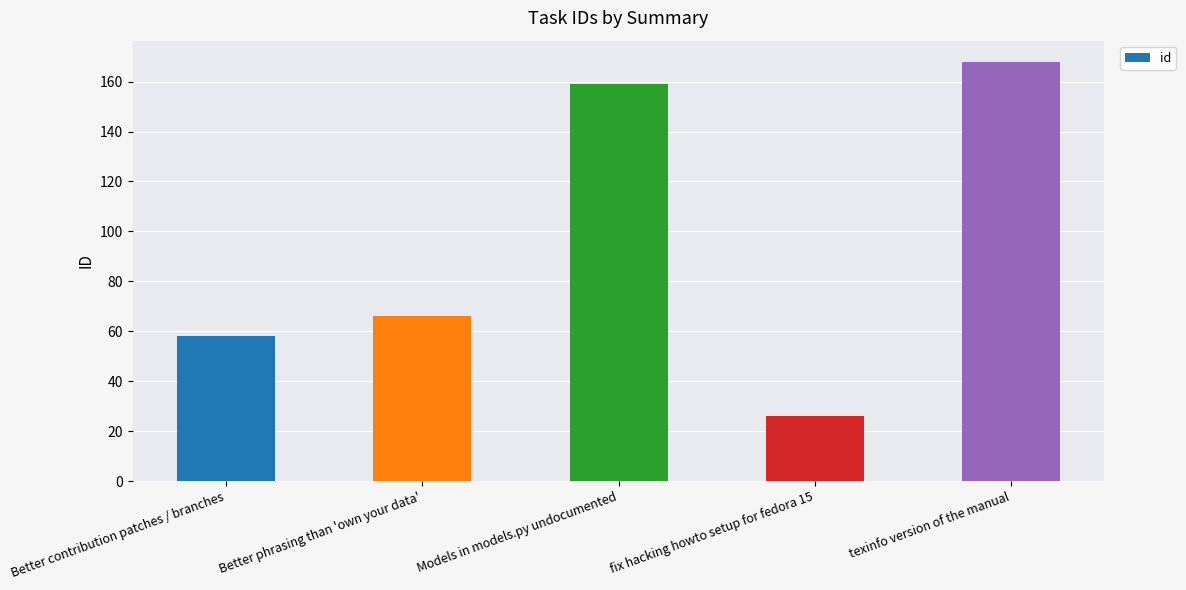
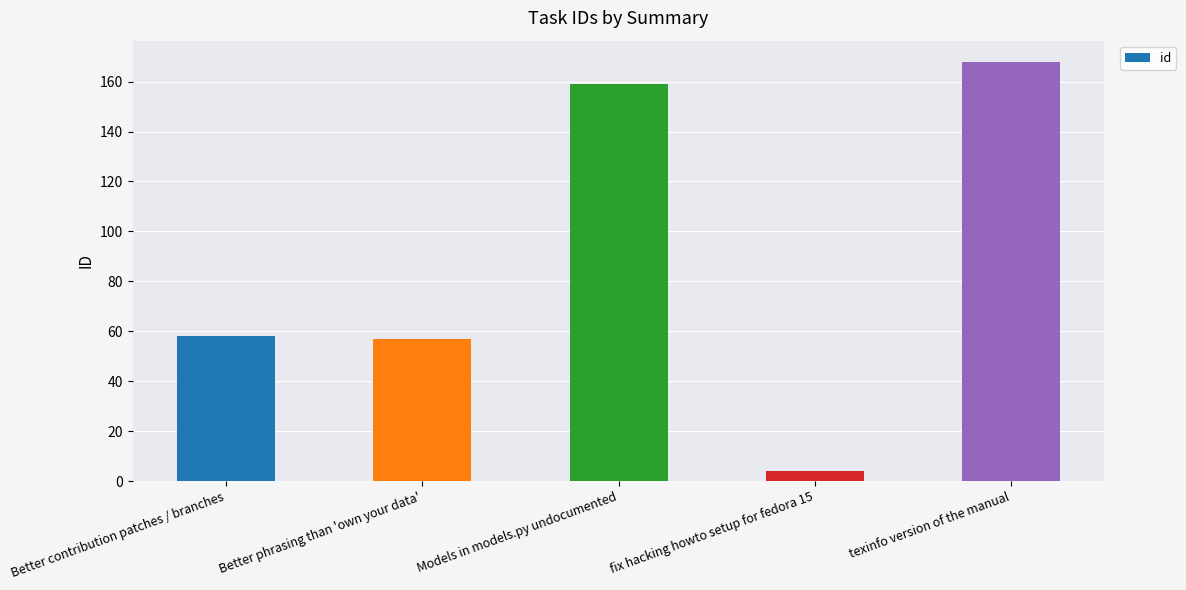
Better phrasing than 'own your data': 66 -> 57
fix hacking howto setup for fedora 15: 26 -> 4
